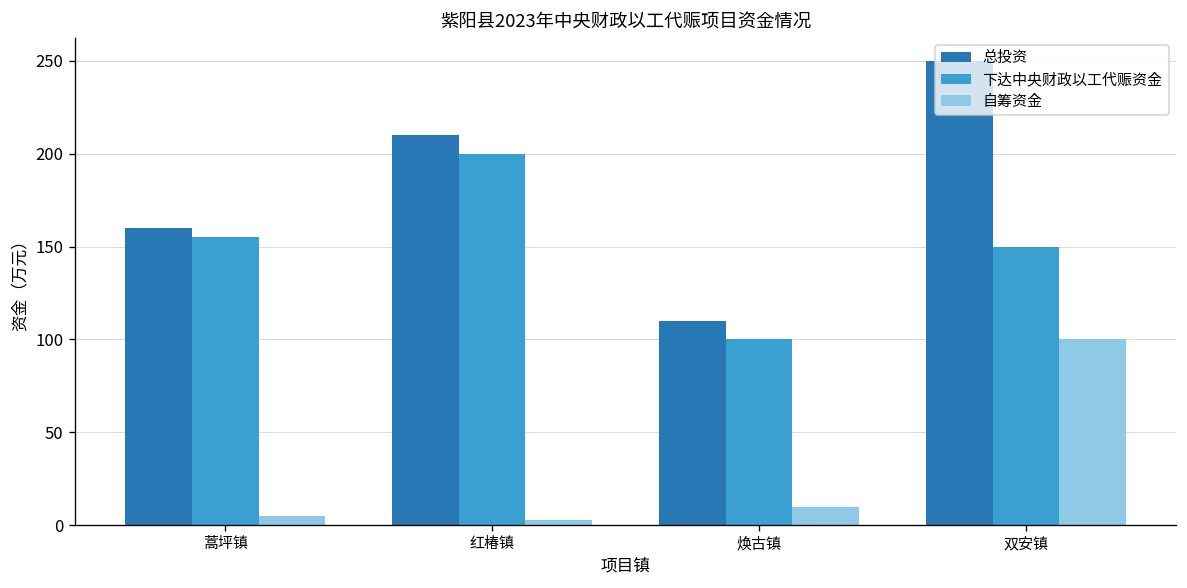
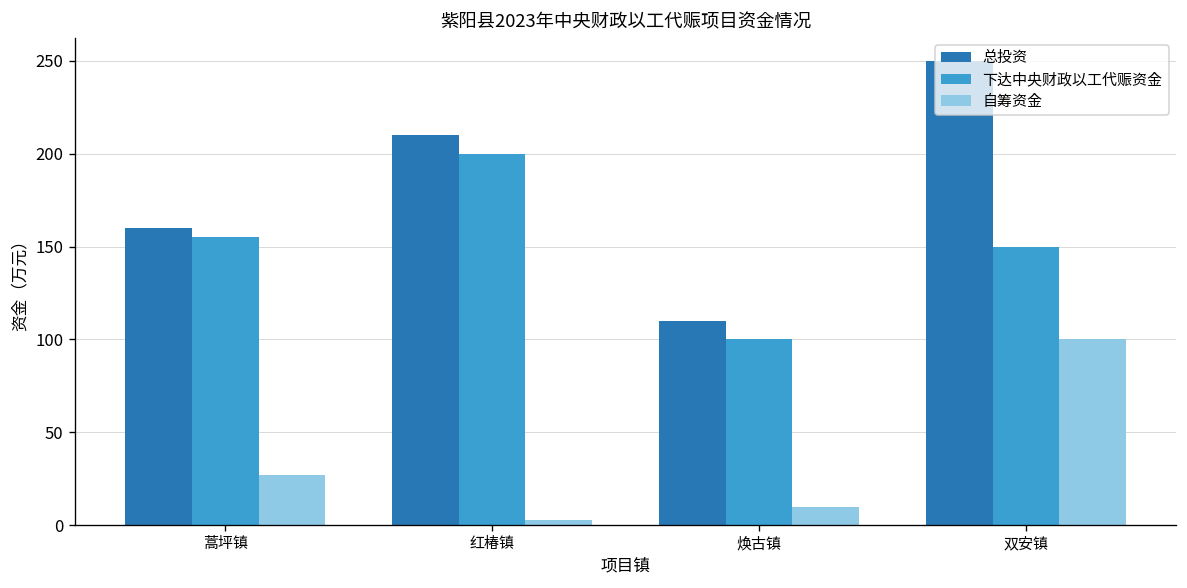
自筹资金, 蒿坪镇: 5 -> 27
